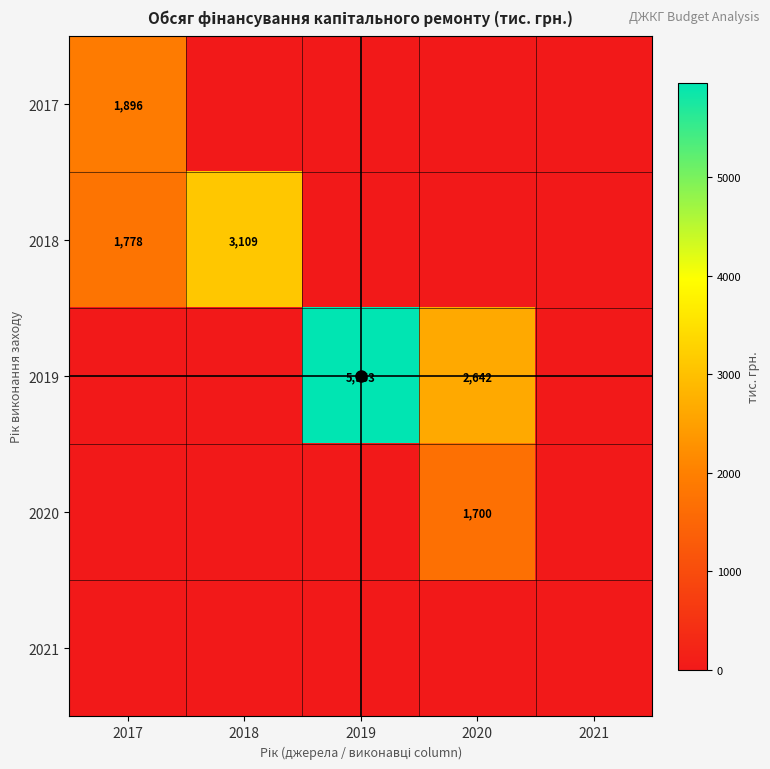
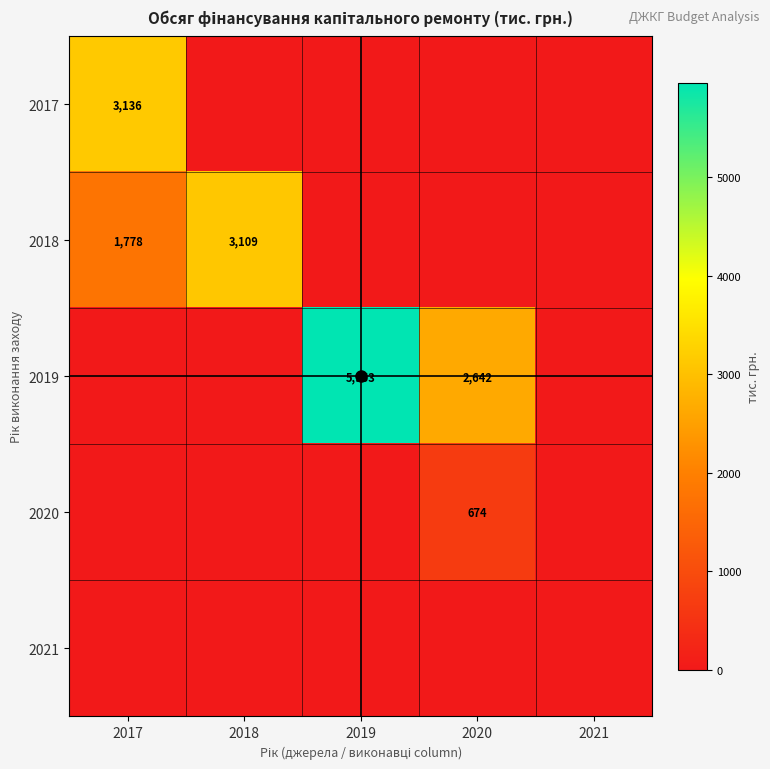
2017, 2017: 1,896 -> 3,136
2020, 2020: 1,700 -> 674
